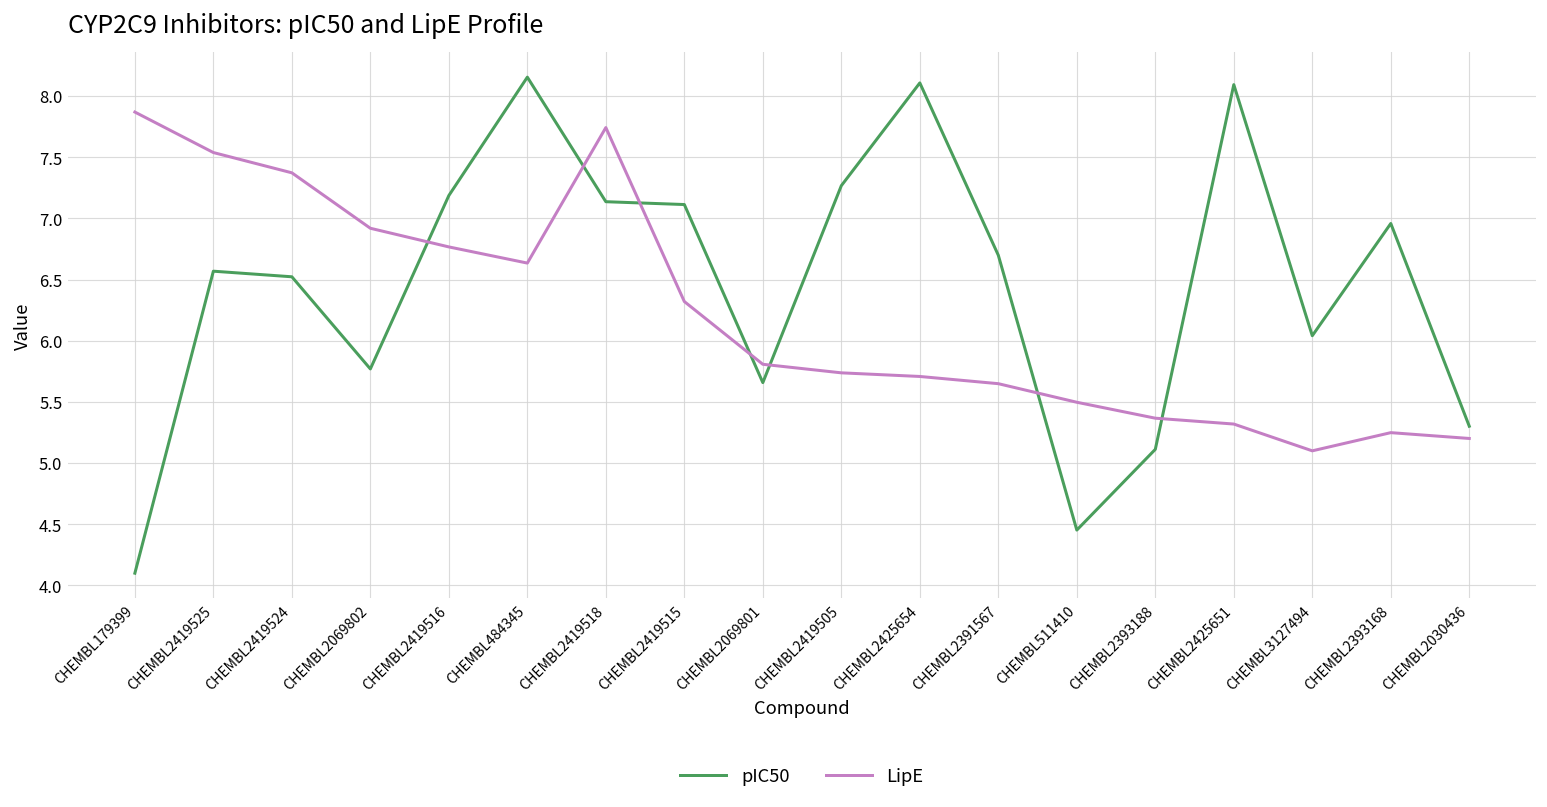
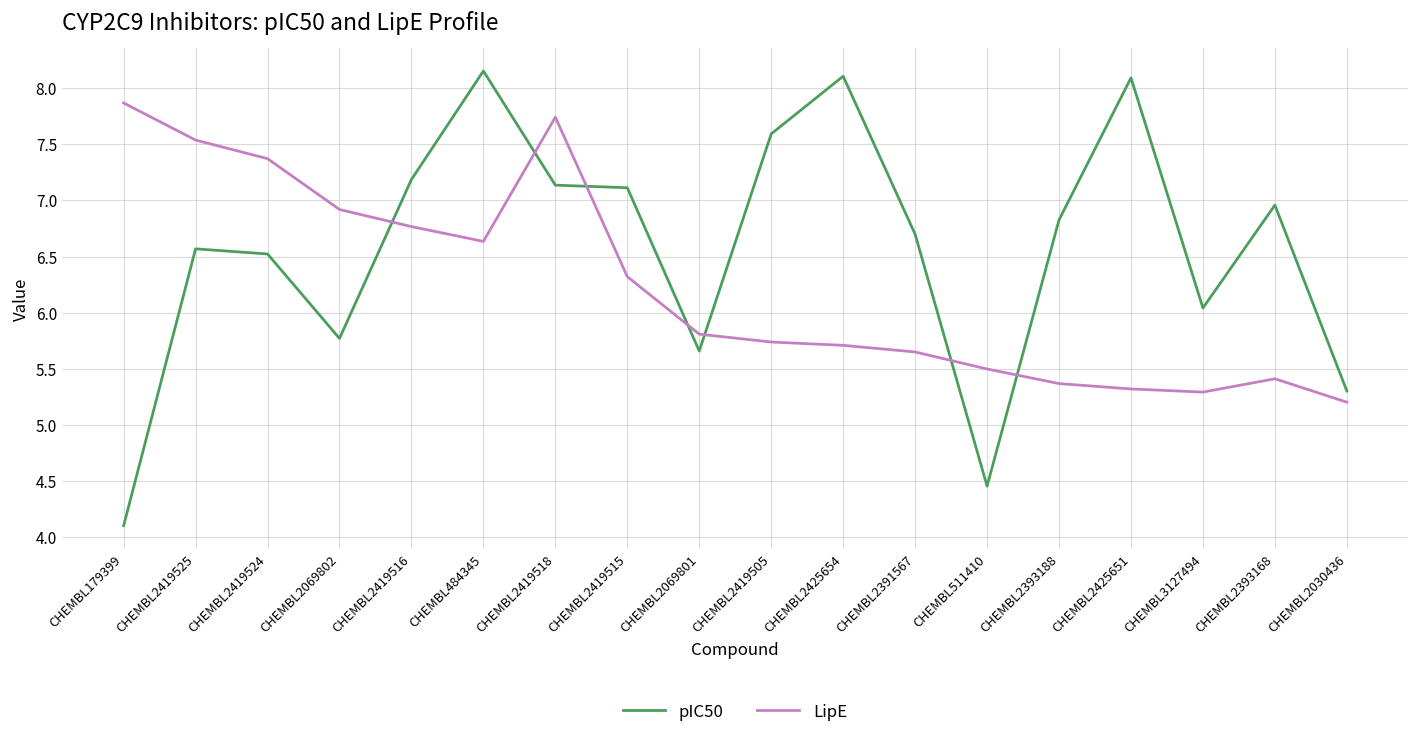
pIC50, CHEMBL2419505: 7.27 -> 7.59
pIC50, CHEMBL2393188: 5.11 -> 6.83
LipE, CHEMBL3127494: 5.10 -> 5.29
LipE, CHEMBL2393168: 5.25 -> 5.41
